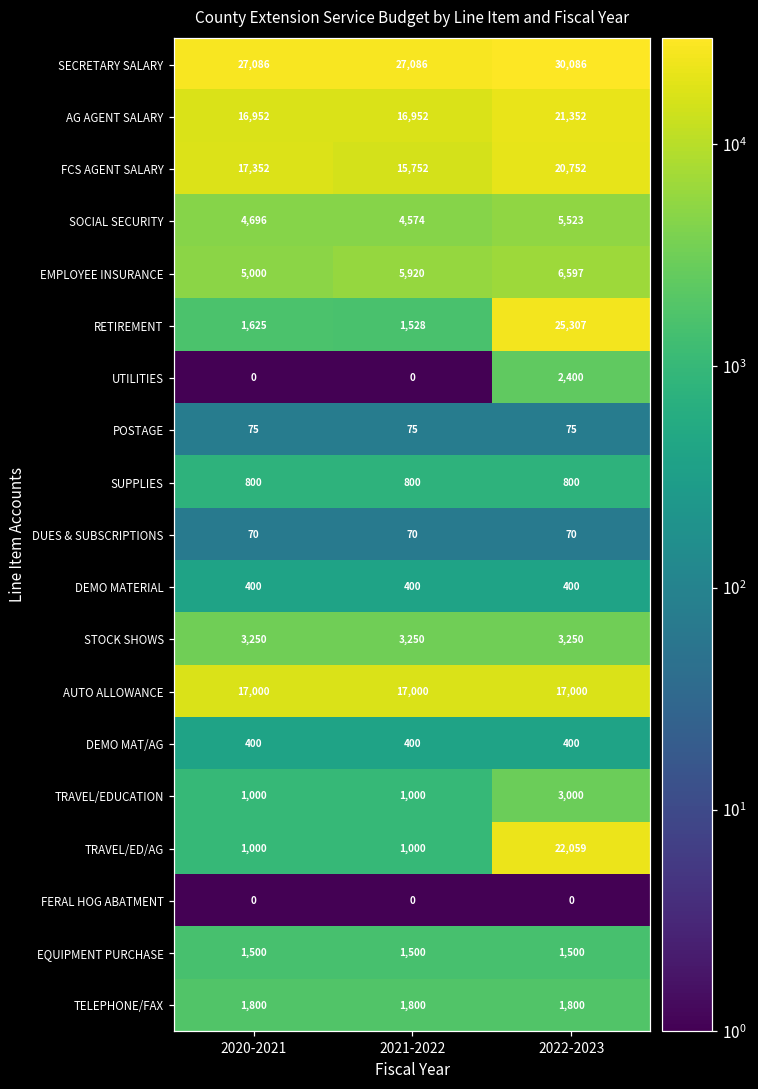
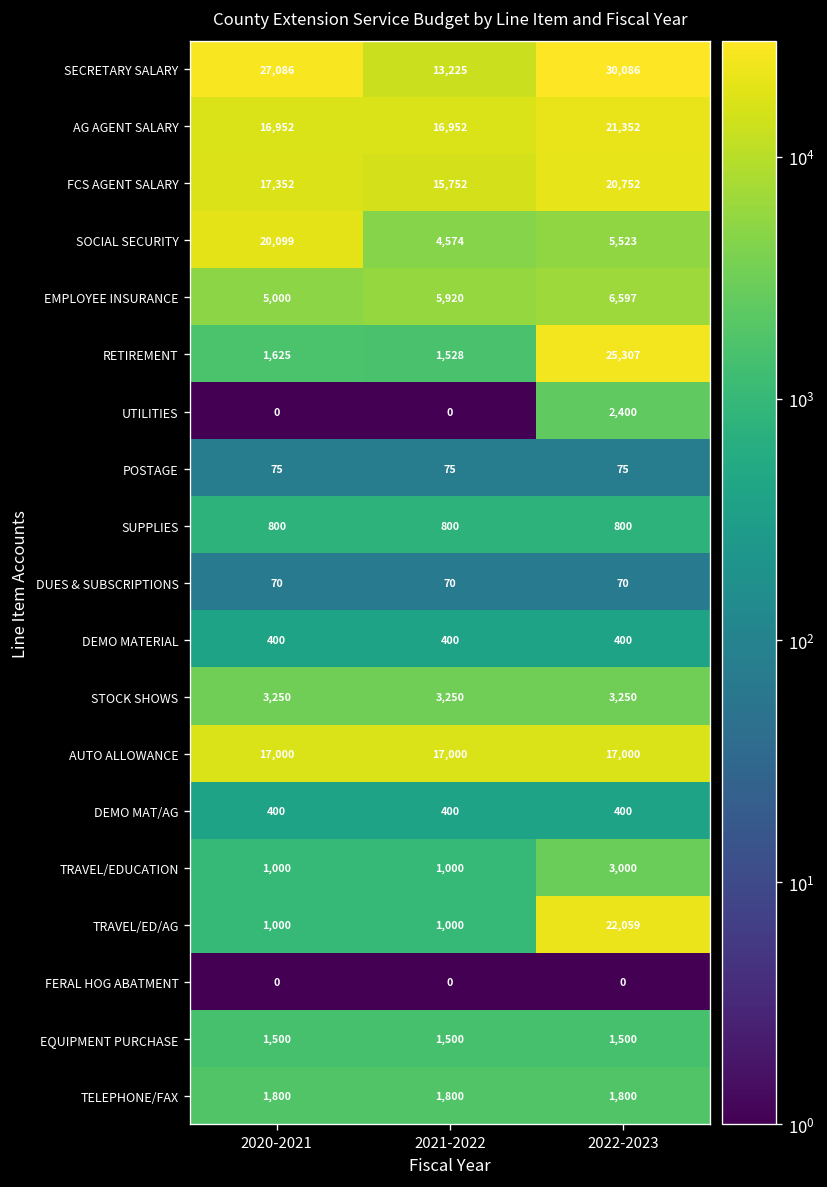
SECRETARY SALARY, 2021-2022: 27,086 -> 13,225
SOCIAL SECURITY, 2020-2021: 4,696 -> 20,099
